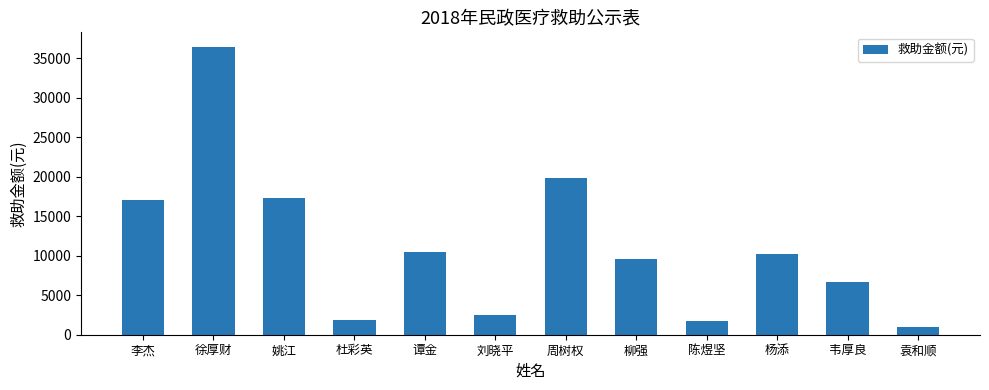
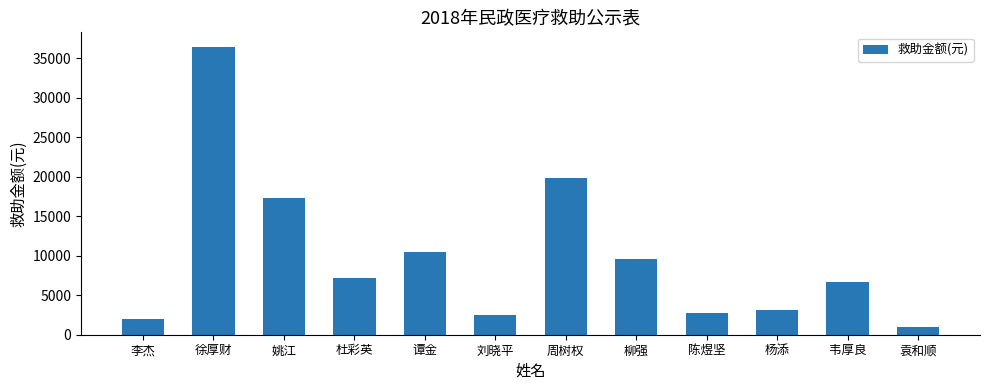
李杰: 17000 -> 2000
杜彩英: 2000 -> 7000
陈煜坚: 2000 -> 3000
杨添: 10000 -> 3000
